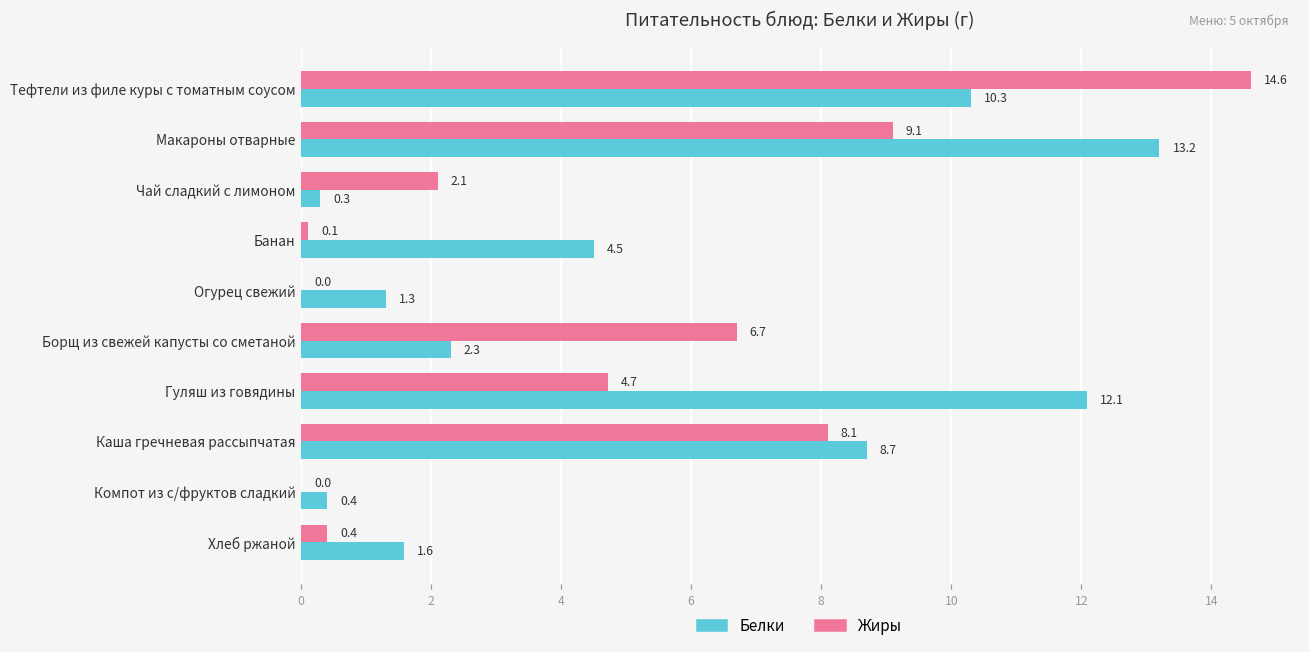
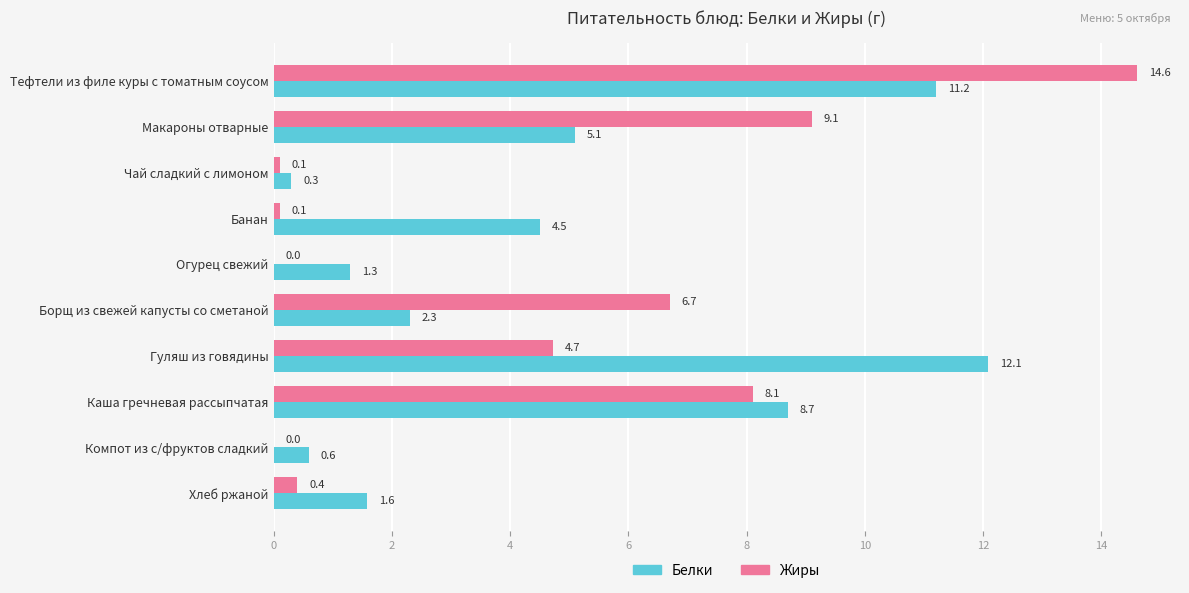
Белки, Тефтели из филе куры с томатным соусом: 10.3 -> 11.2
Белки, Макароны отварные: 13.2 -> 5.1
Жиры, Чай сладкий с лимоном: 2.1 -> 0.1
Белки, Компот из с/фруктов сладкий: 0.4 -> 0.6
